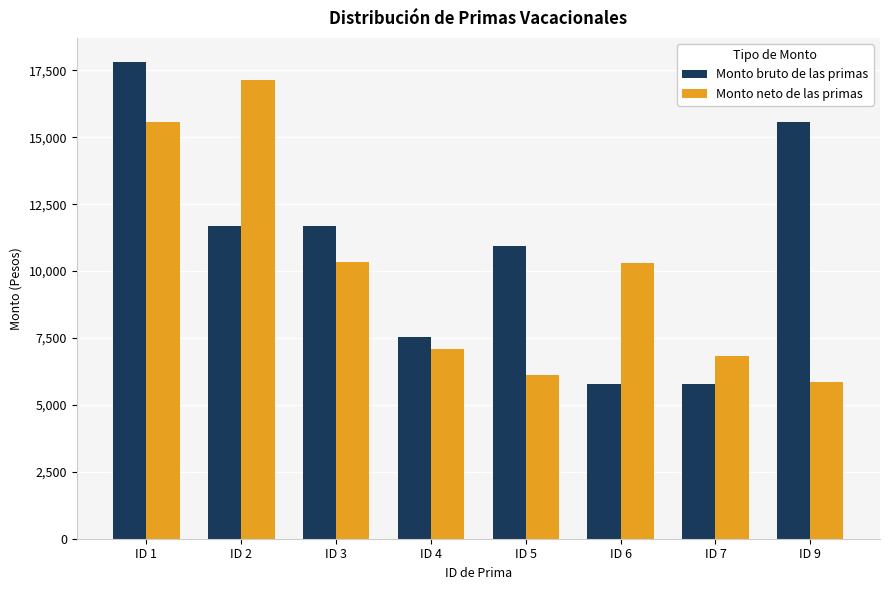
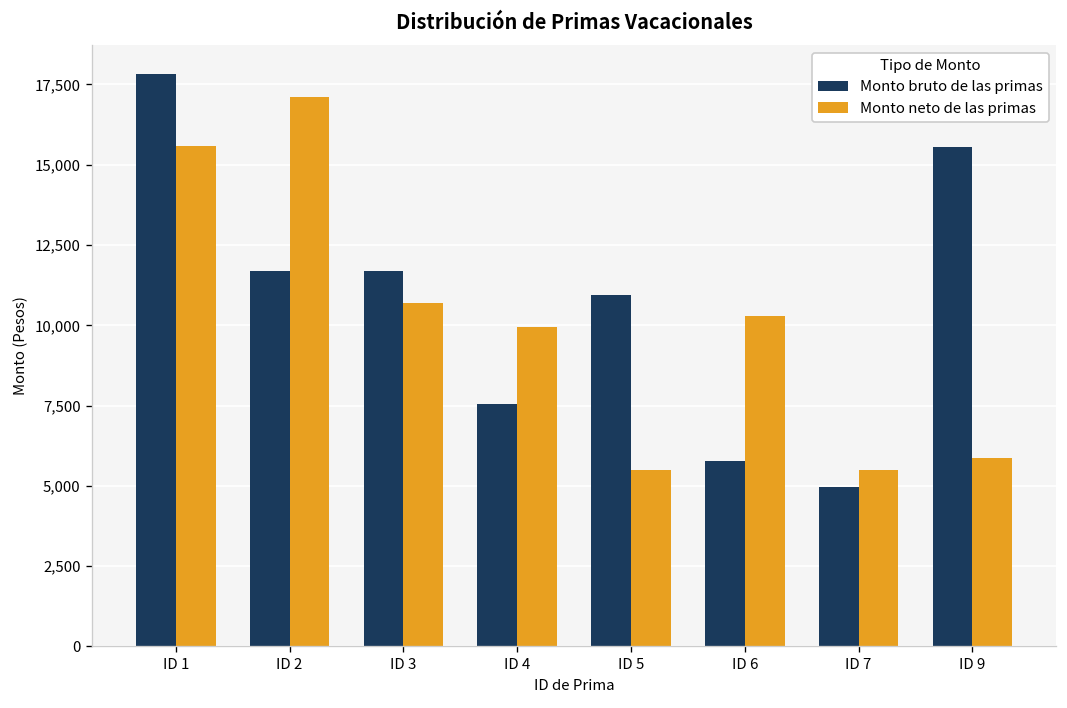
Monto neto de las primas, ID 3: 10,300 -> 10,700
Monto neto de las primas, ID 4: 7,100 -> 9,900
Monto neto de las primas, ID 5: 6,100 -> 5,500
Monto bruto de las primas, ID 7: 5,800 -> 5,000
Monto neto de las primas, ID 7: 6,800 -> 5,500
